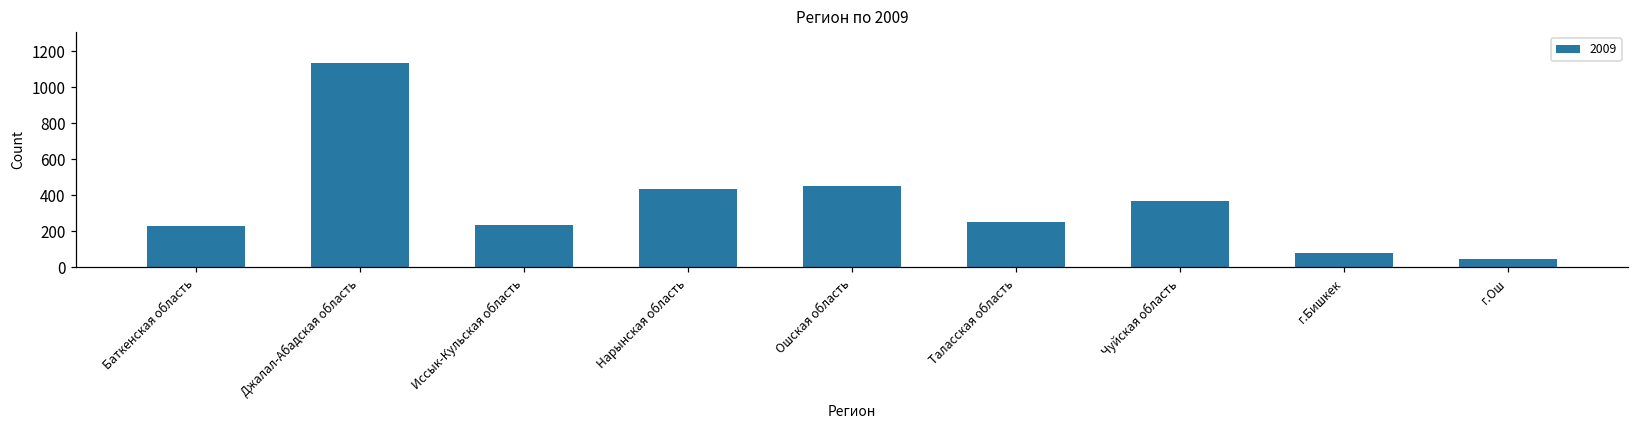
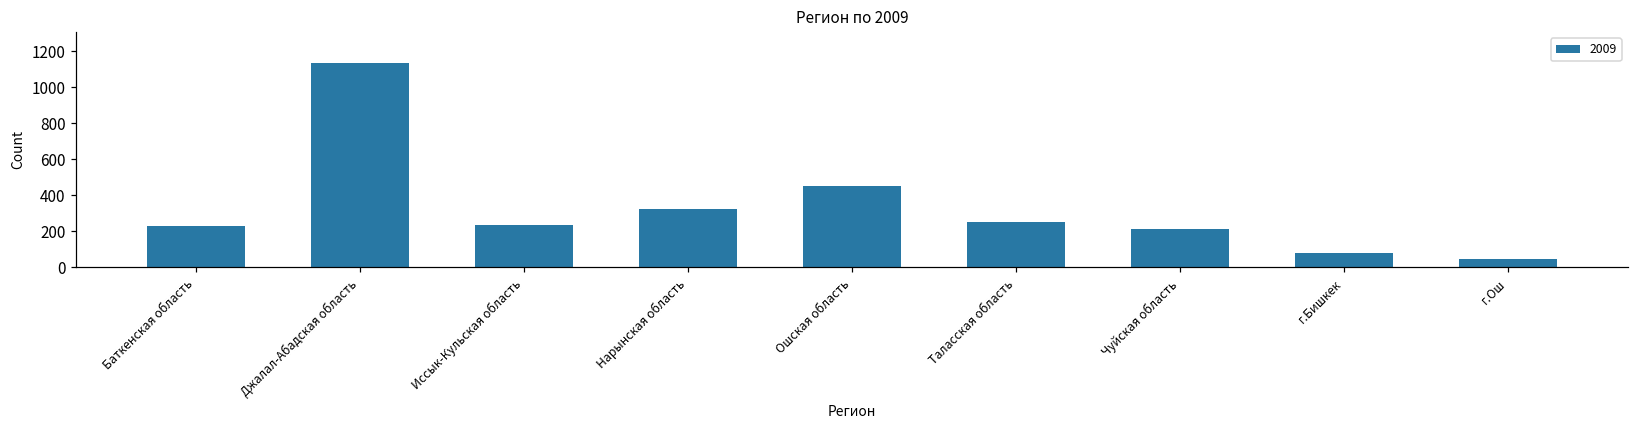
Нарынская область: 440 -> 320
Чуйская область: 370 -> 210
